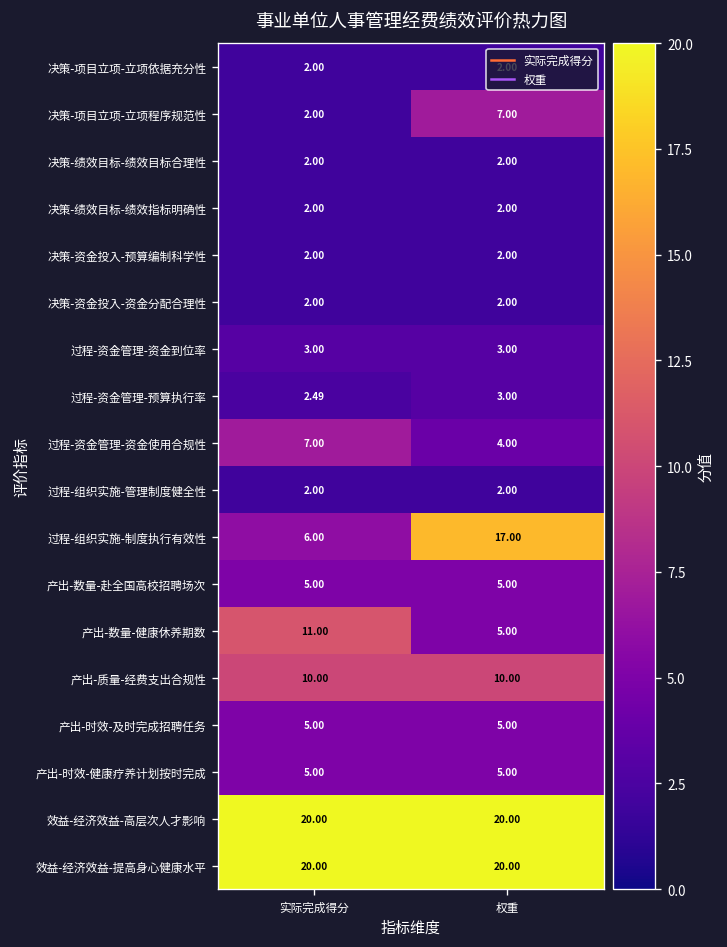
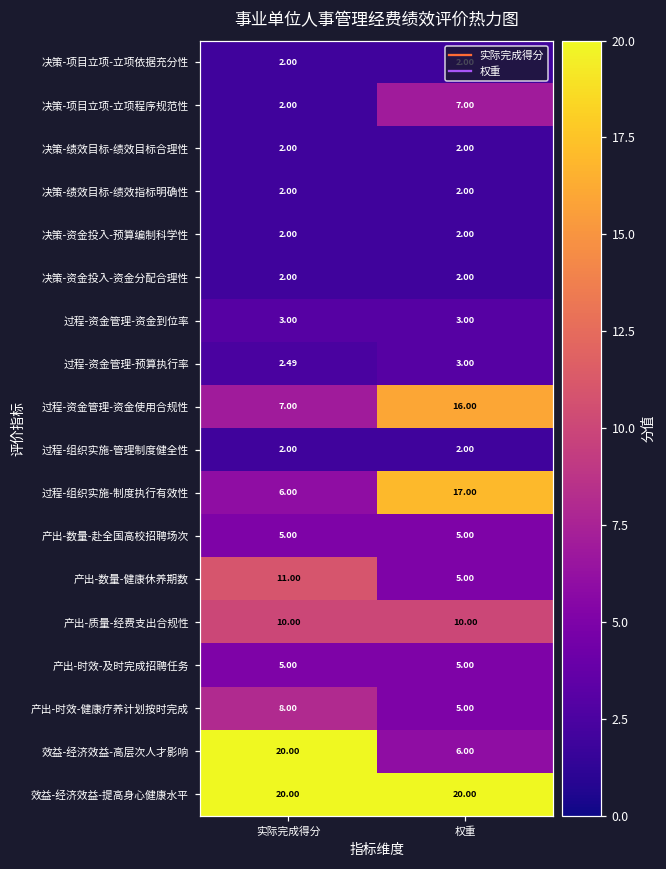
过程-资金管理-资金使用合规性, 权重: 4.00 -> 16.00
产出-时效-健康疗养计划按时完成, 实际完成得分: 5.00 -> 8.00
效益-经济效益-高层次人才影响, 权重: 20.00 -> 6.00
